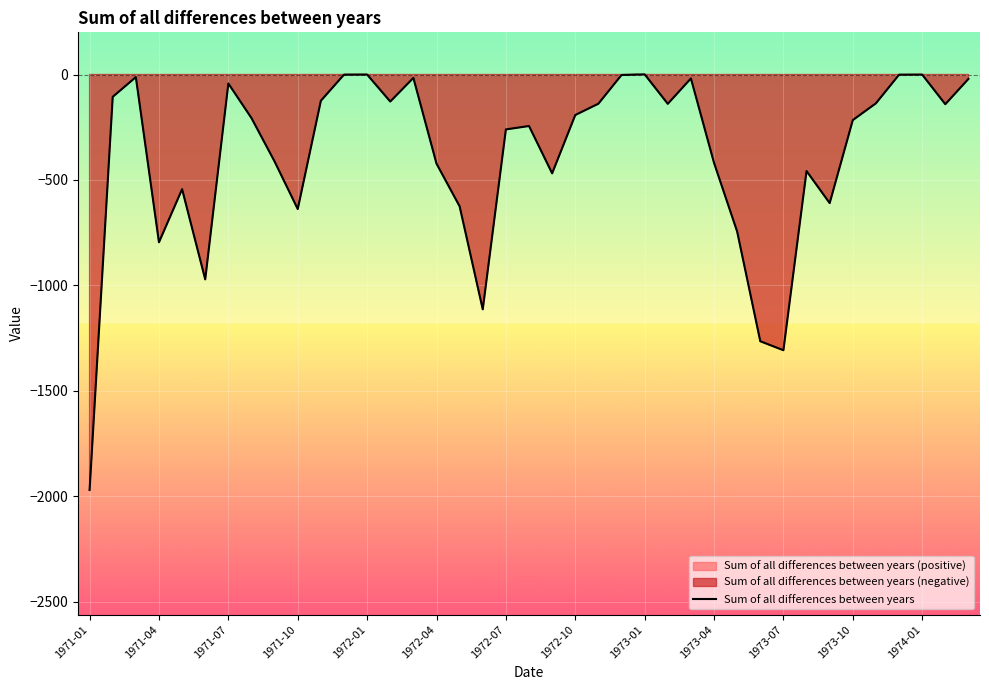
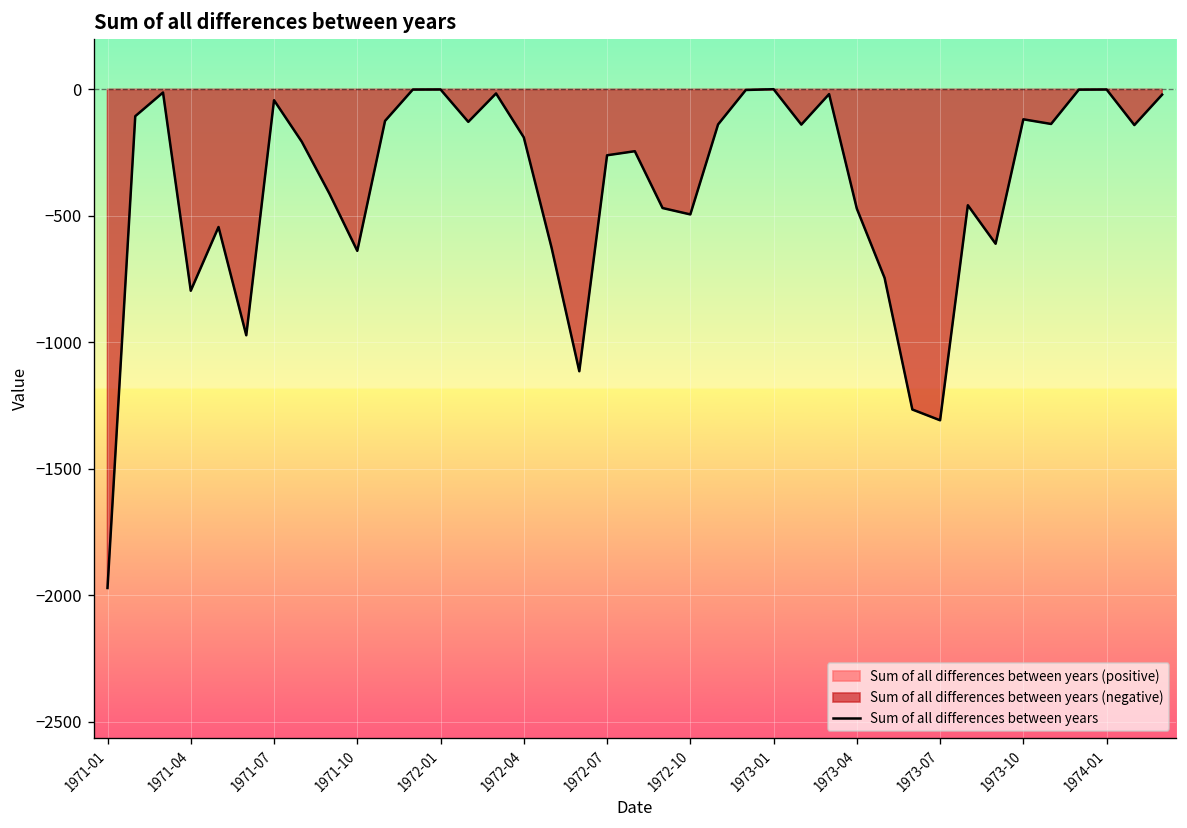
1972-04: -420 -> -190
1972-10: -190 -> -490
1973-04: -420 -> -470
1973-10: -220 -> -120
